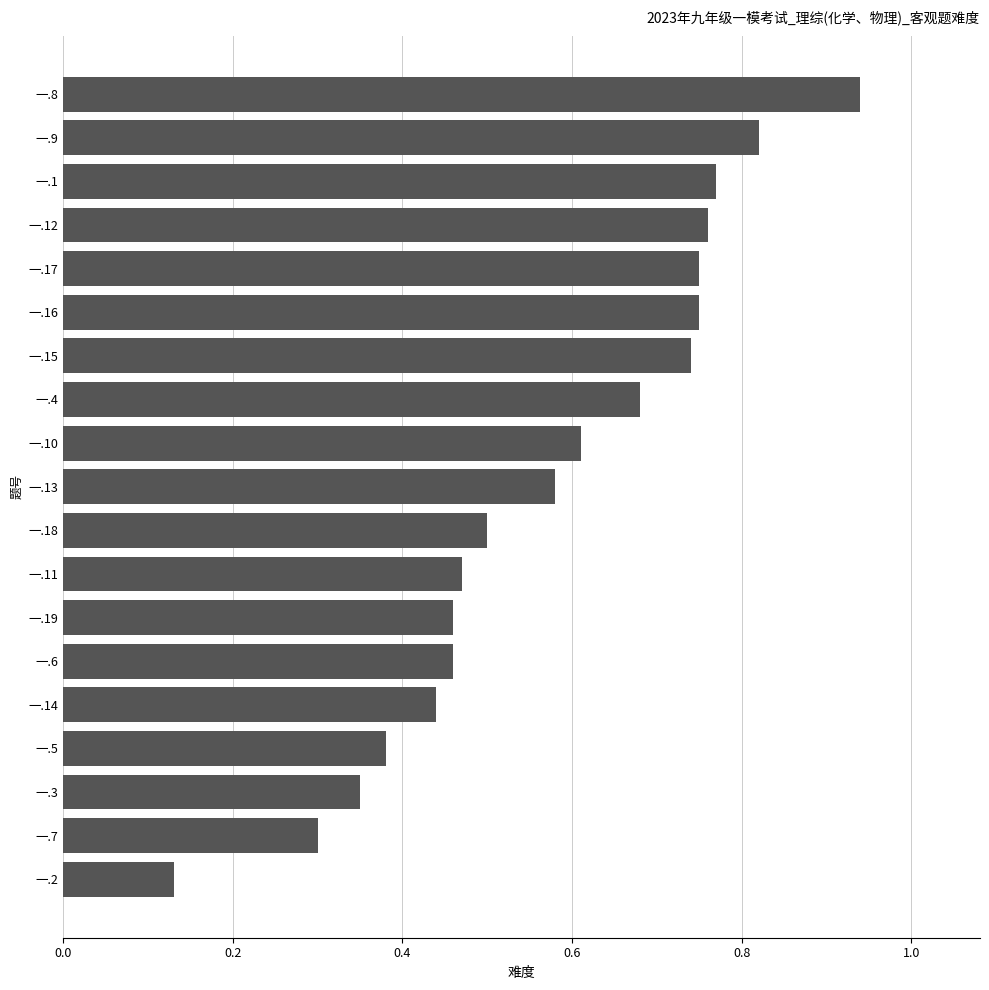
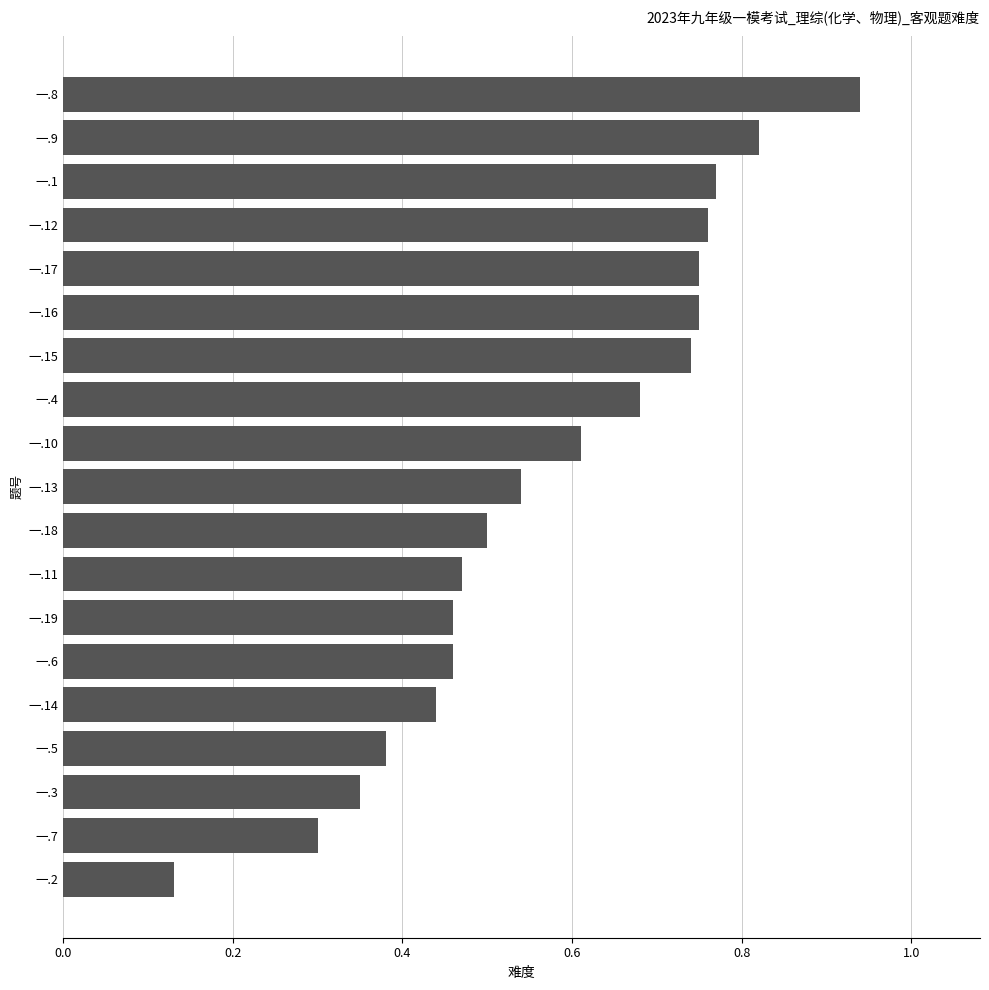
一.13: 0.58 -> 0.54
